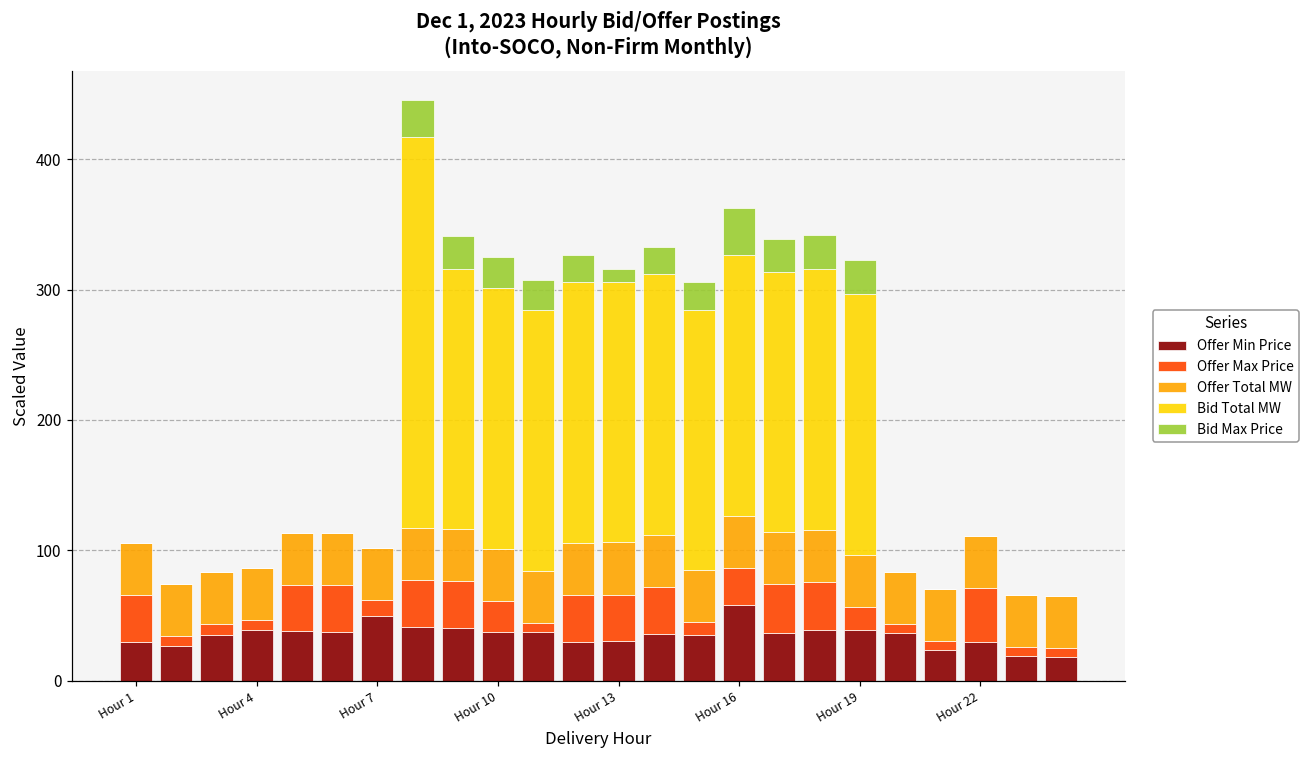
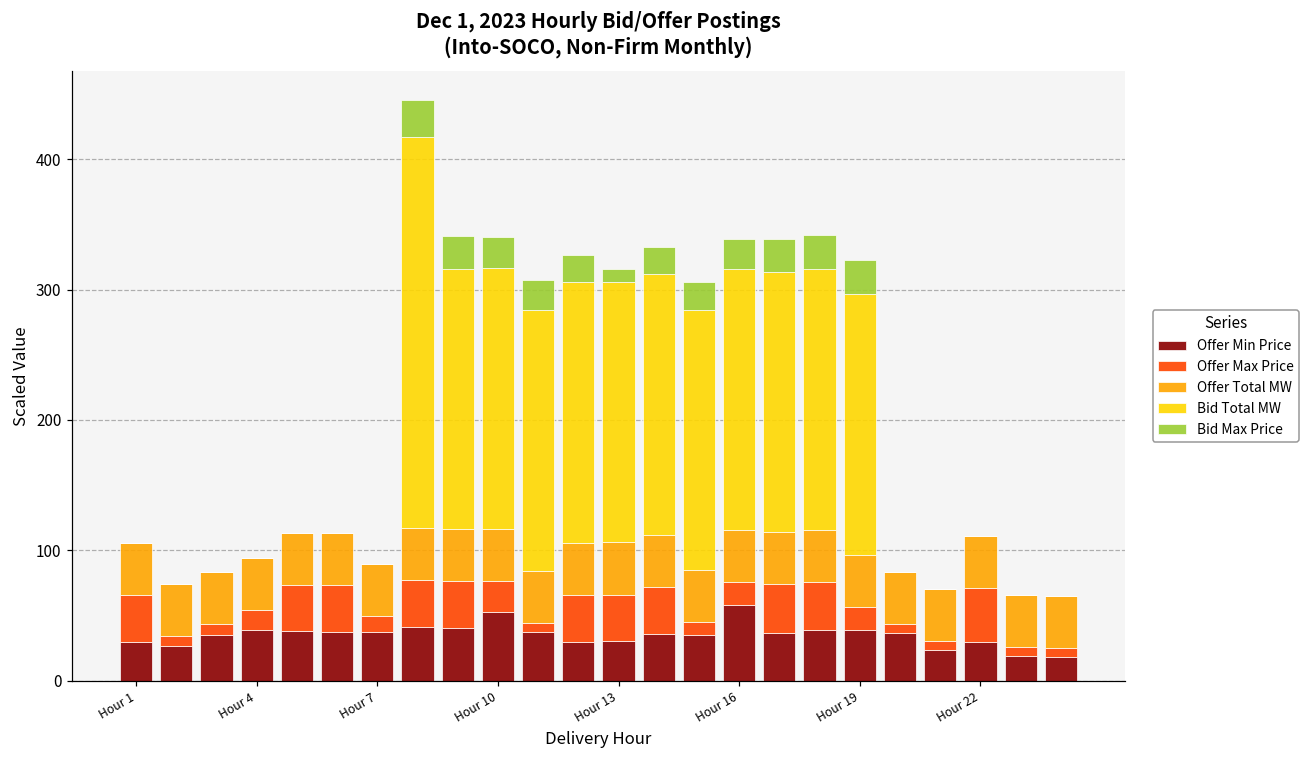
Offer Max Price, Hour 4: 8 -> 15
Offer Min Price, Hour 7: 50 -> 38
Offer Min Price, Hour 10: 37 -> 53
Offer Max Price, Hour 16: 29 -> 18
Bid Max Price, Hour 16: 36 -> 23
